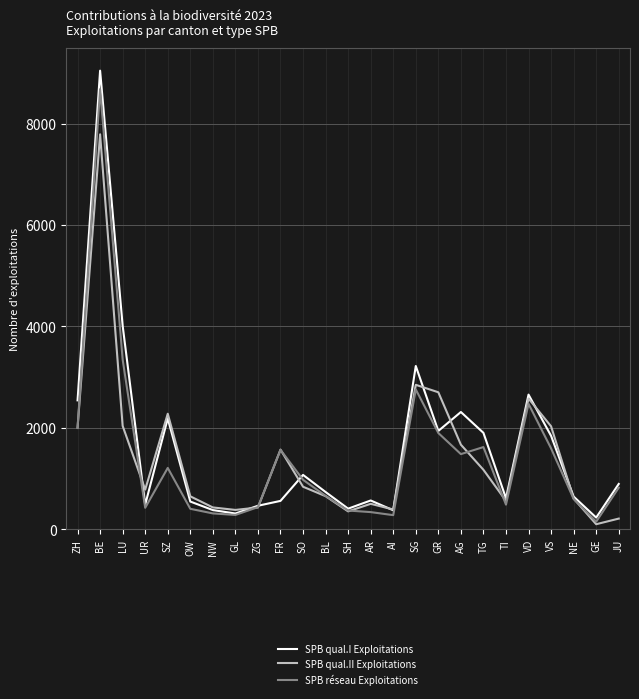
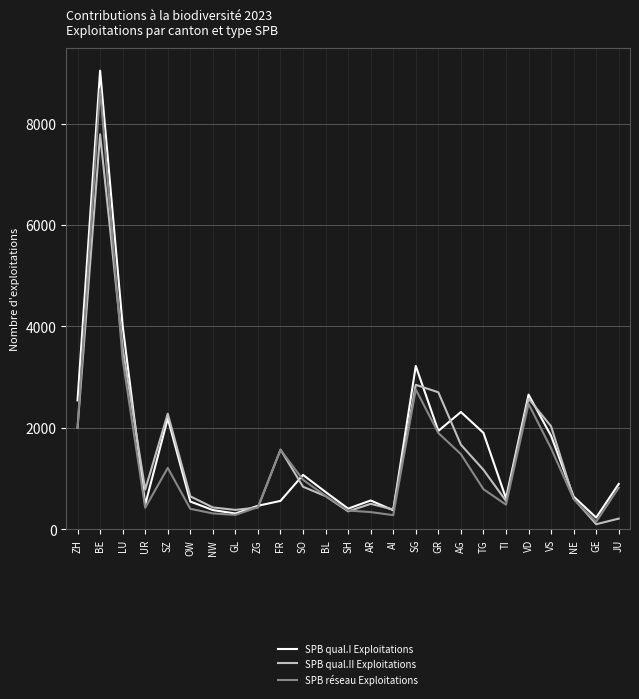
SPB qual.II Exploitations, LU: 2000 -> 3600
SPB réseau Exploitations, TG: 1600 -> 800
